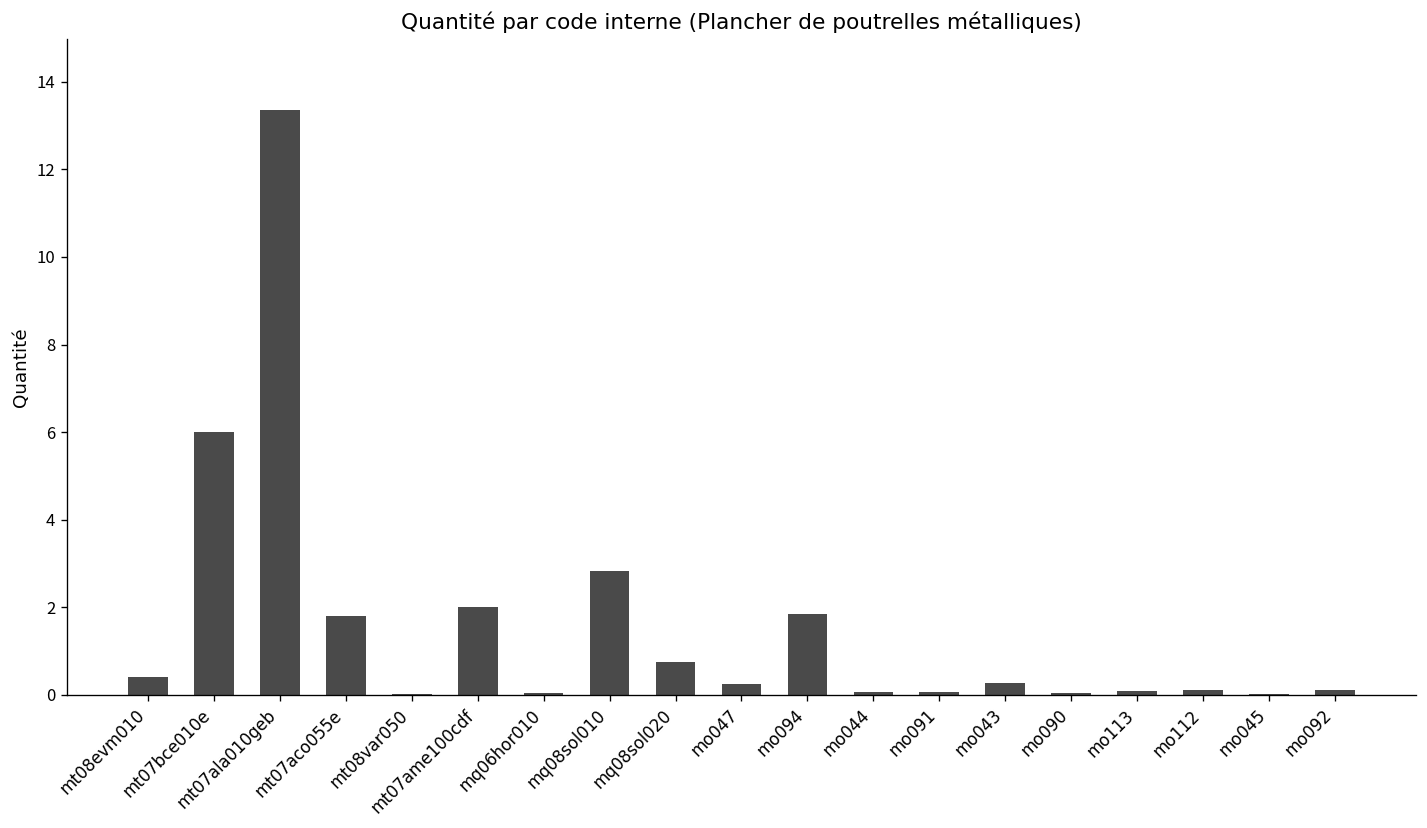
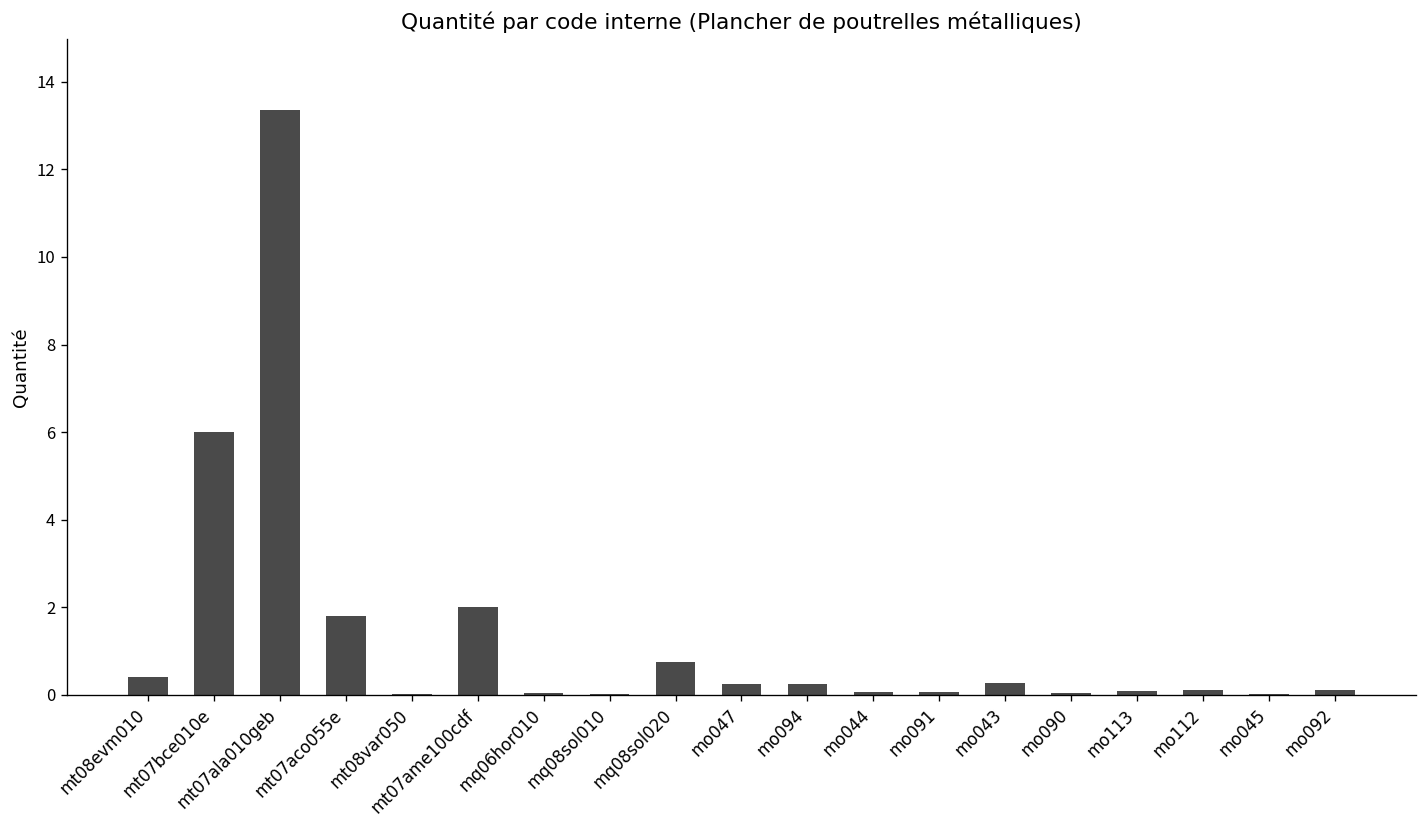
mq08sol010: 2.8 -> 0.0
mo094: 1.8 -> 0.2
